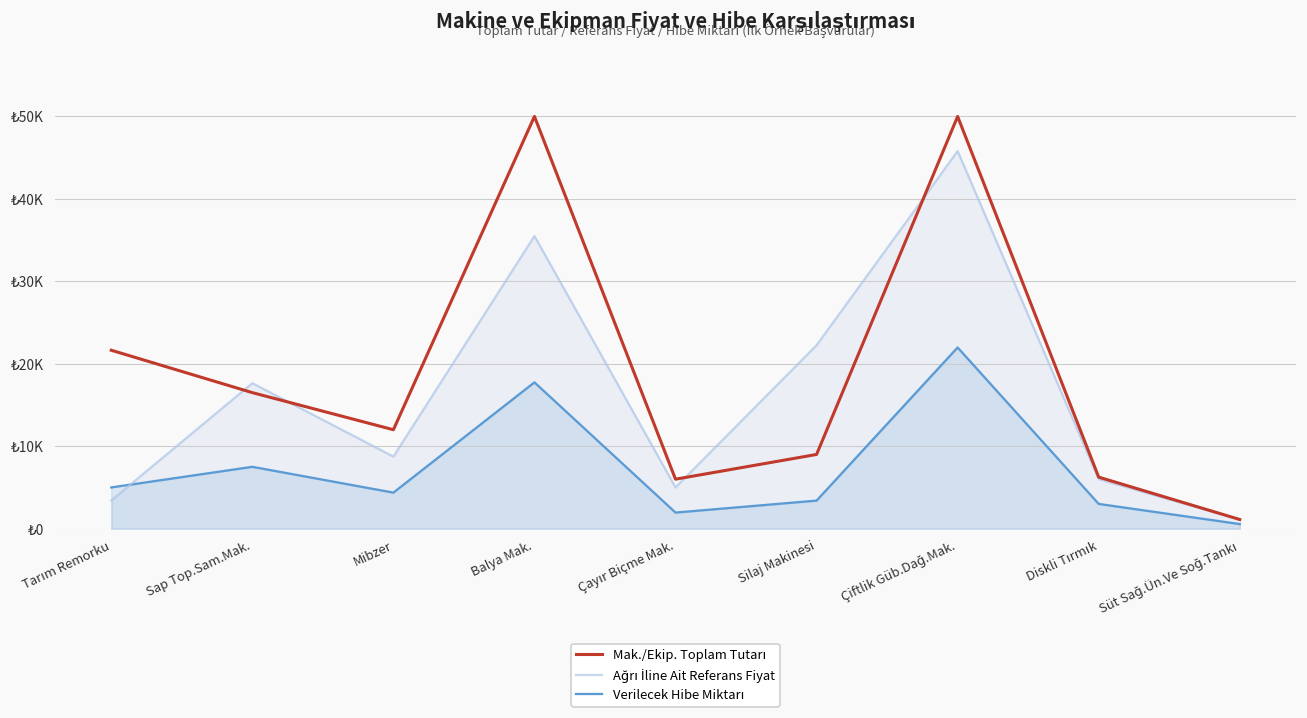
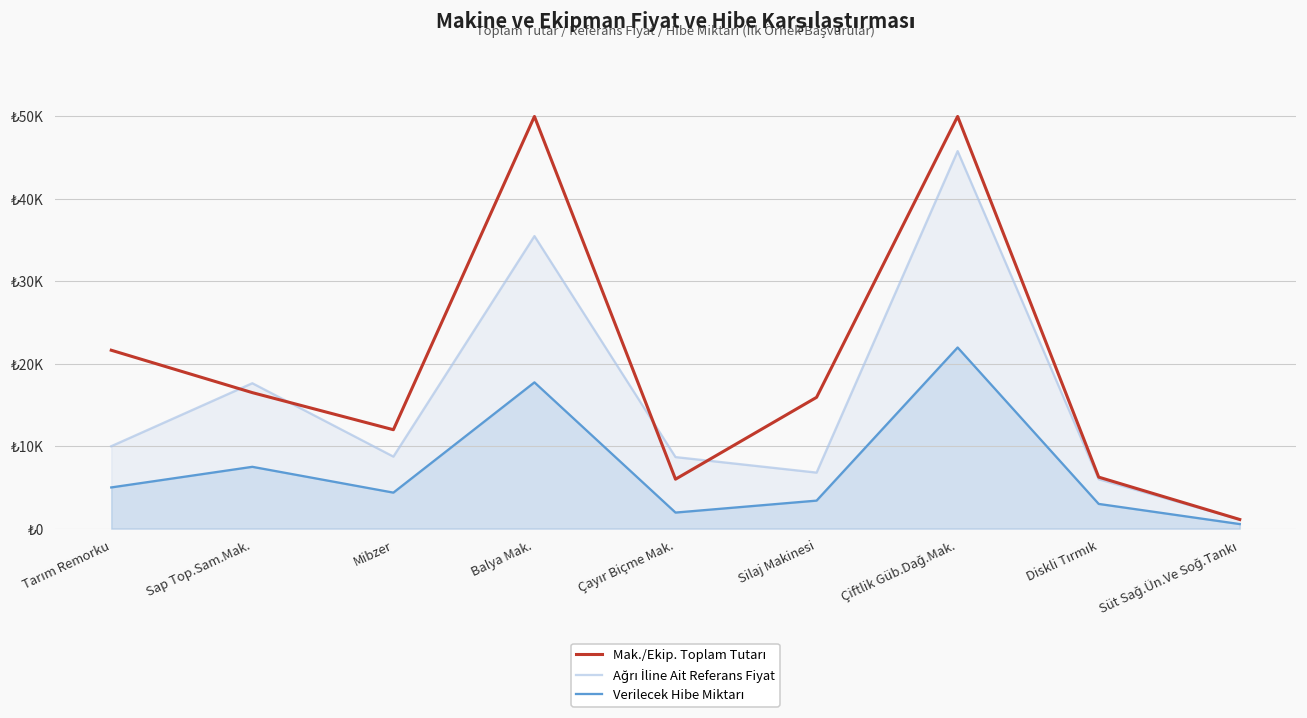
Ağrı İline Ait Referans Fiyat, Tarım Remorku: ₺3000 -> ₺10000
Ağrı İline Ait Referans Fiyat, Çayır Biçme Mak.: ₺5000 -> ₺9000
Mak./Ekip. Toplam Tutarı, Silaj Makinesi: ₺9000 -> ₺16000
Ağrı İline Ait Referans Fiyat, Silaj Makinesi: ₺22000 -> ₺7000
